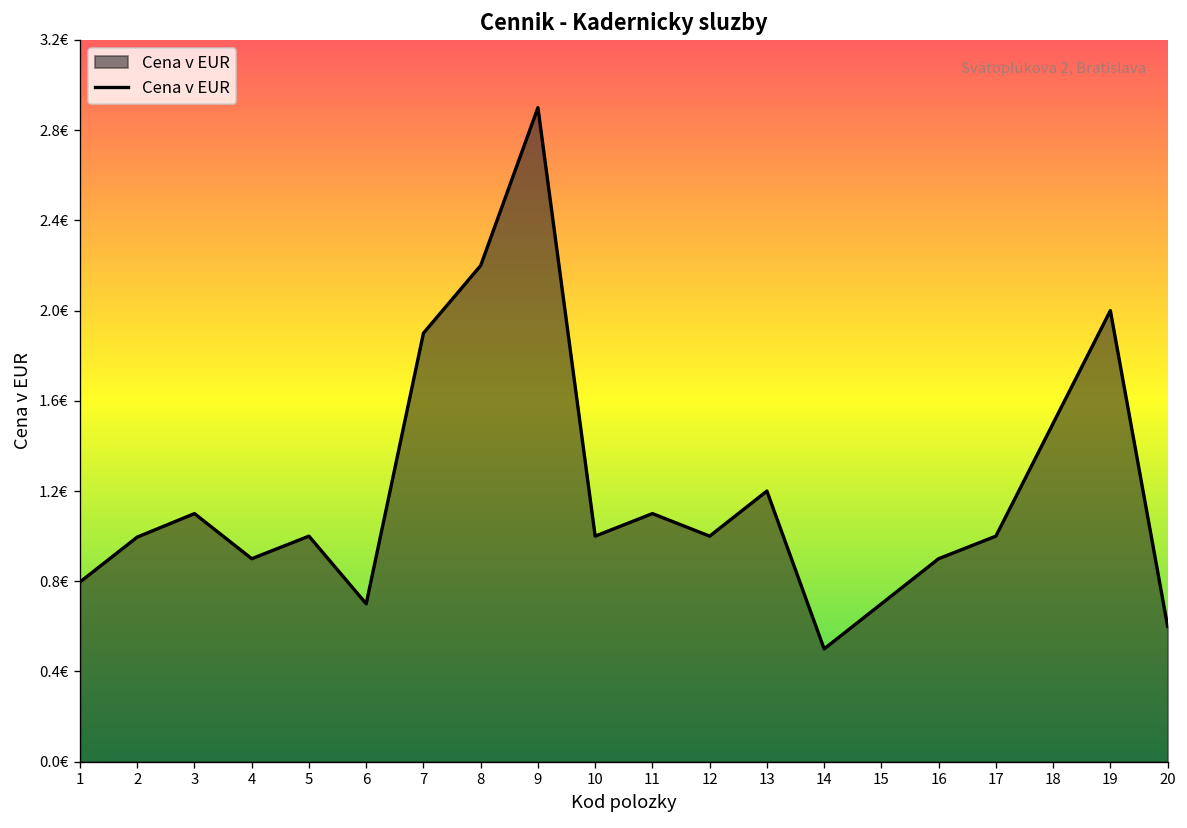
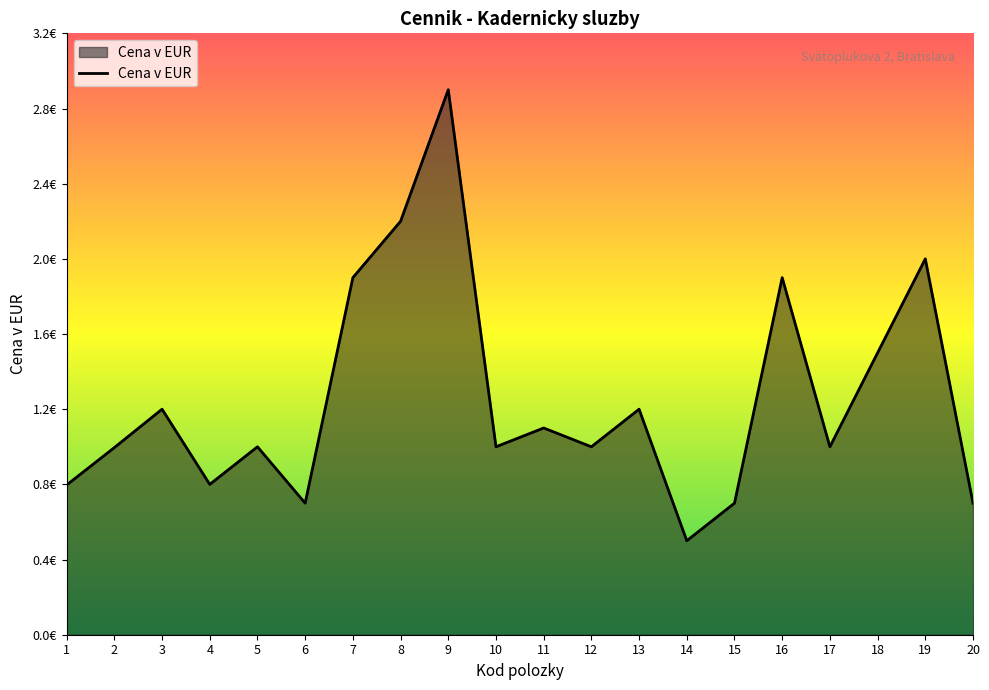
3: 1.1€ -> 1.2€
4: 0.9€ -> 0.8€
16: 0.9€ -> 1.9€
20: 0.6€ -> 0.7€
